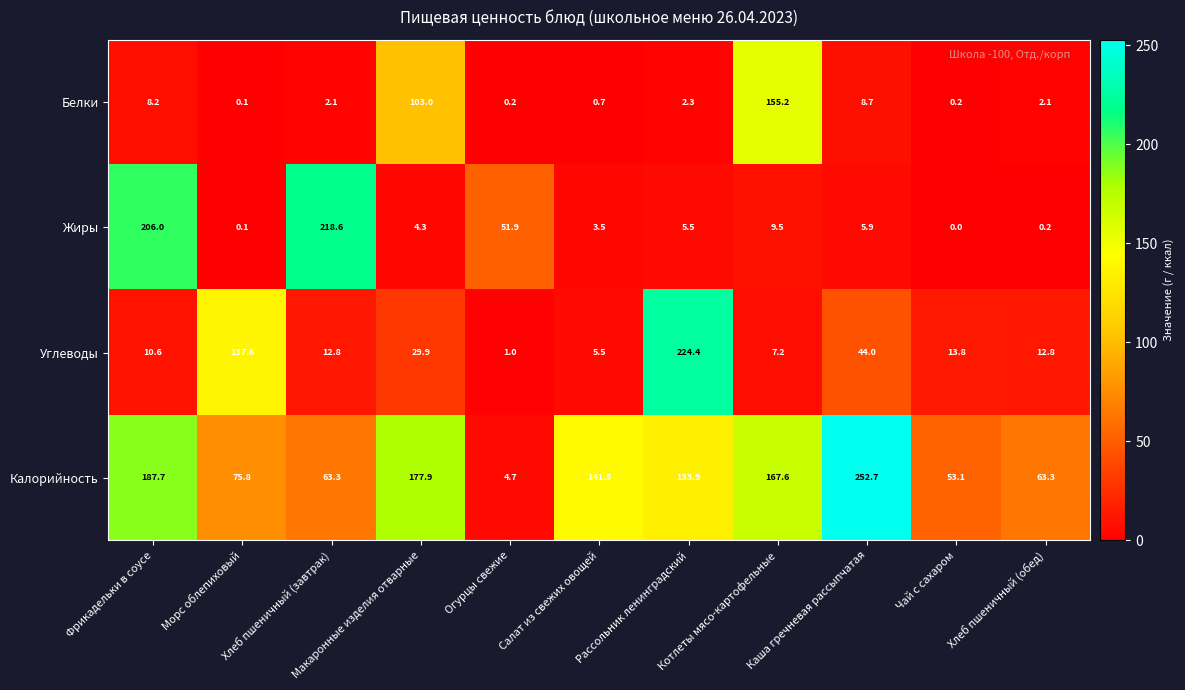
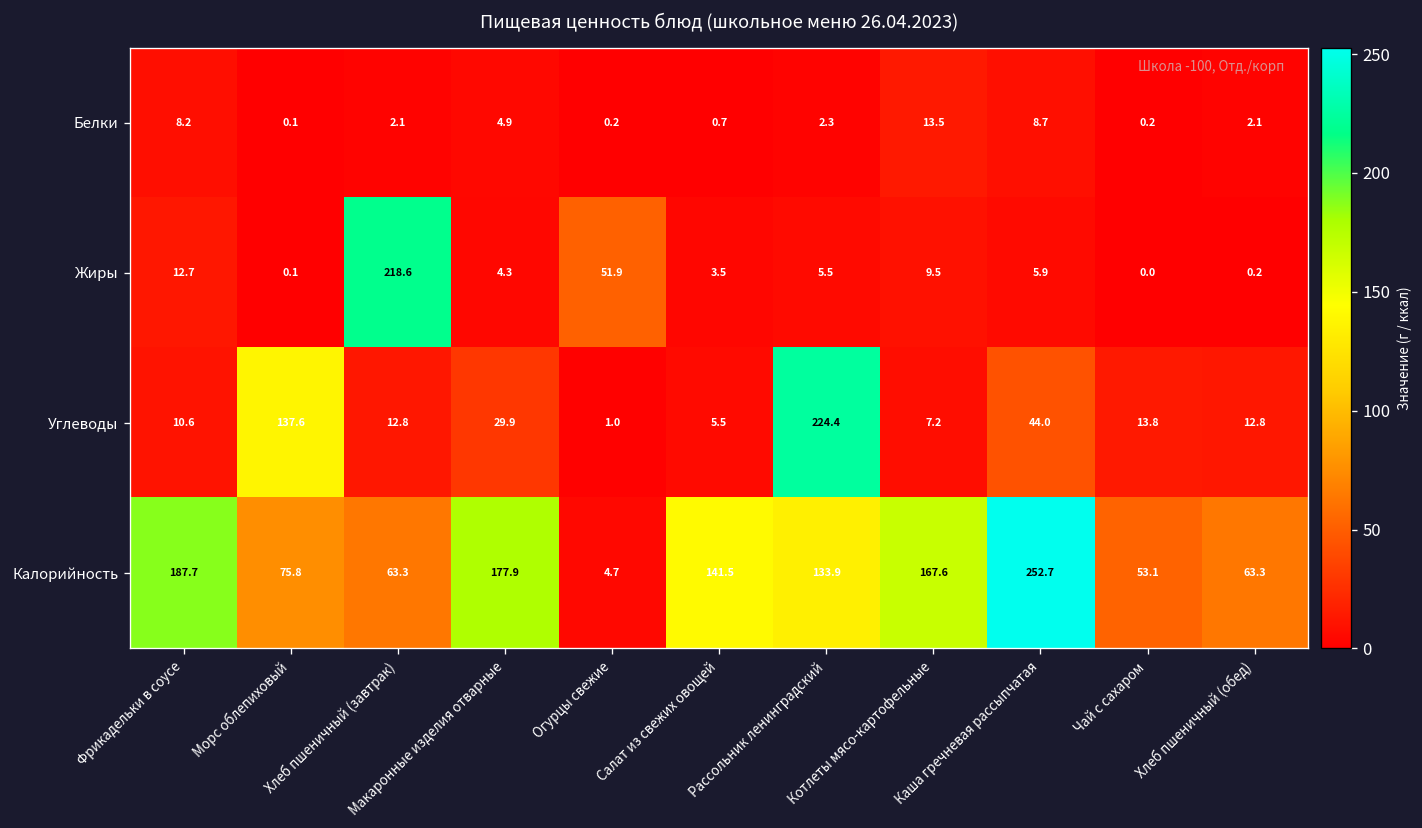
Белки, Макаронные изделия отварные: 103.0 -> 4.9
Белки, Котлеты мясо-картофельные: 155.2 -> 13.5
Жиры, Фрикадельки в соусе: 206.0 -> 12.7
